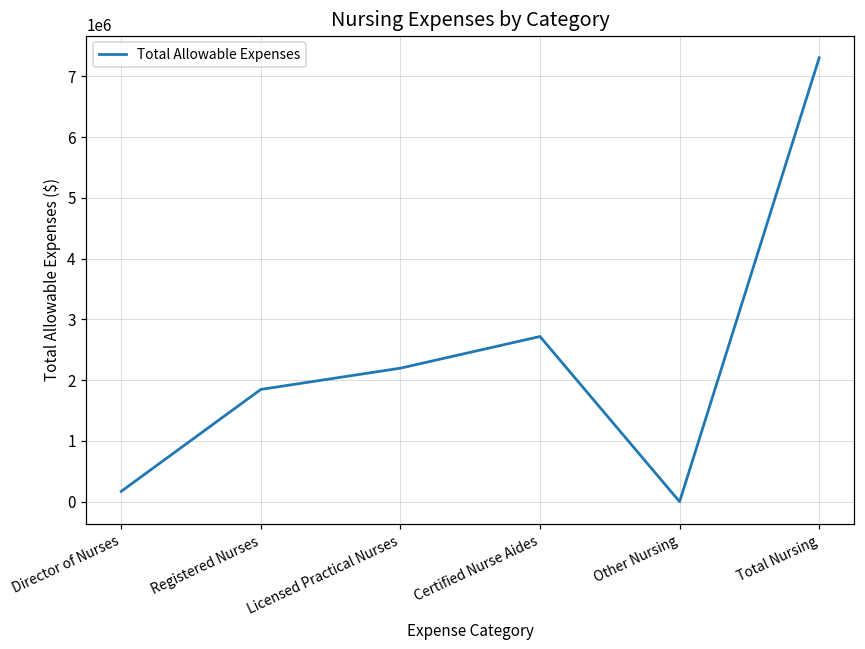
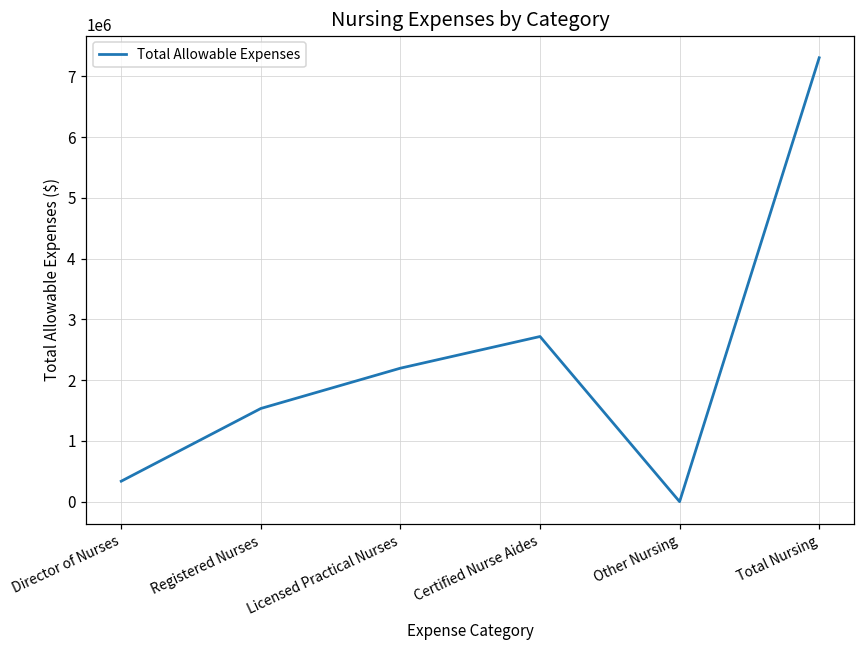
Director of Nurses: 200000 -> 300000
Registered Nurses: 1800000 -> 1500000
